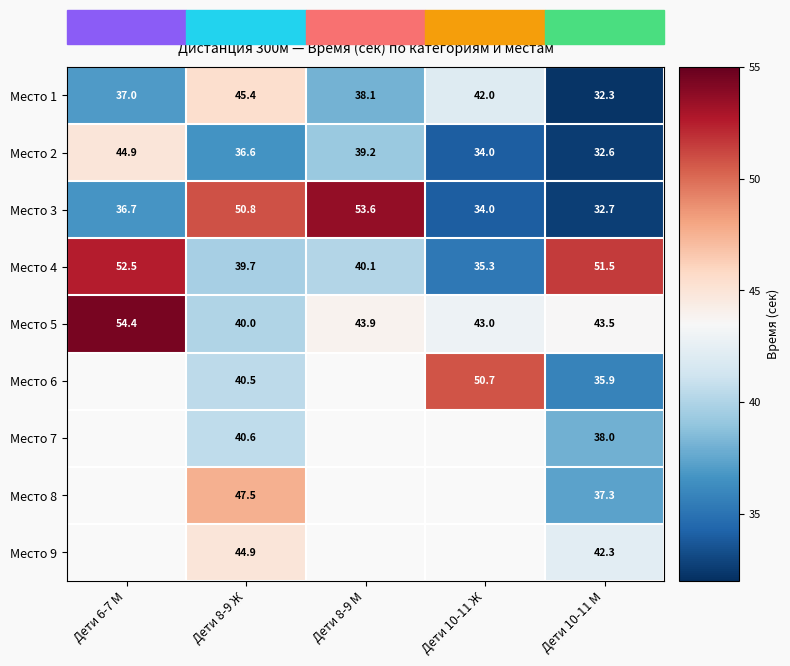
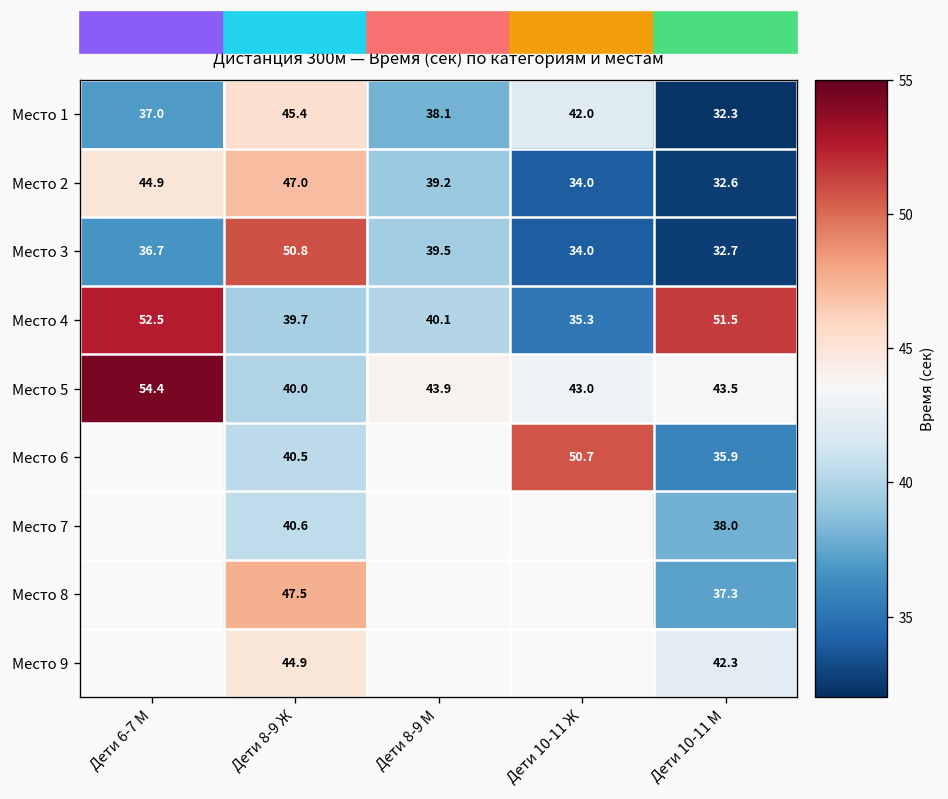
Место 2, Дети 8-9 Ж: 36.6 -> 47.0
Место 3, Дети 8-9 М: 53.6 -> 39.5
